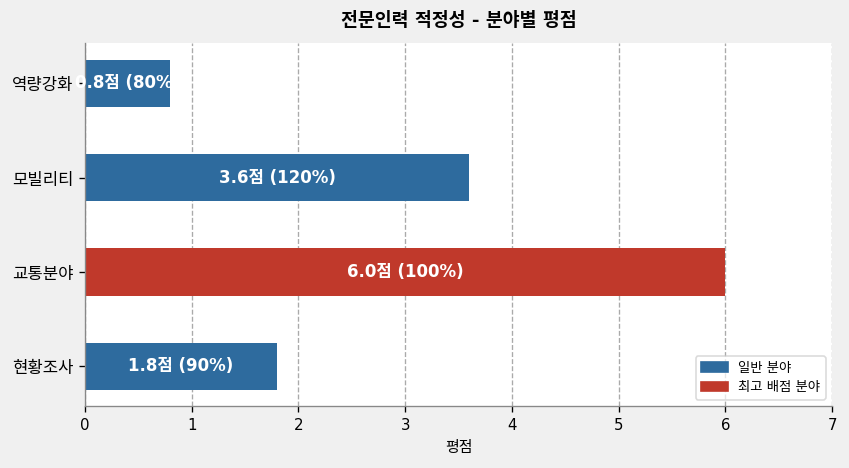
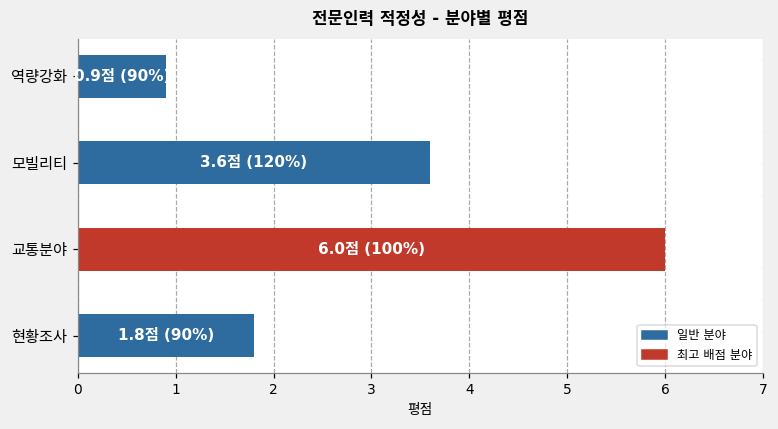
역량강화: 0.8점 (80%) -> 0.9점 (90%)
